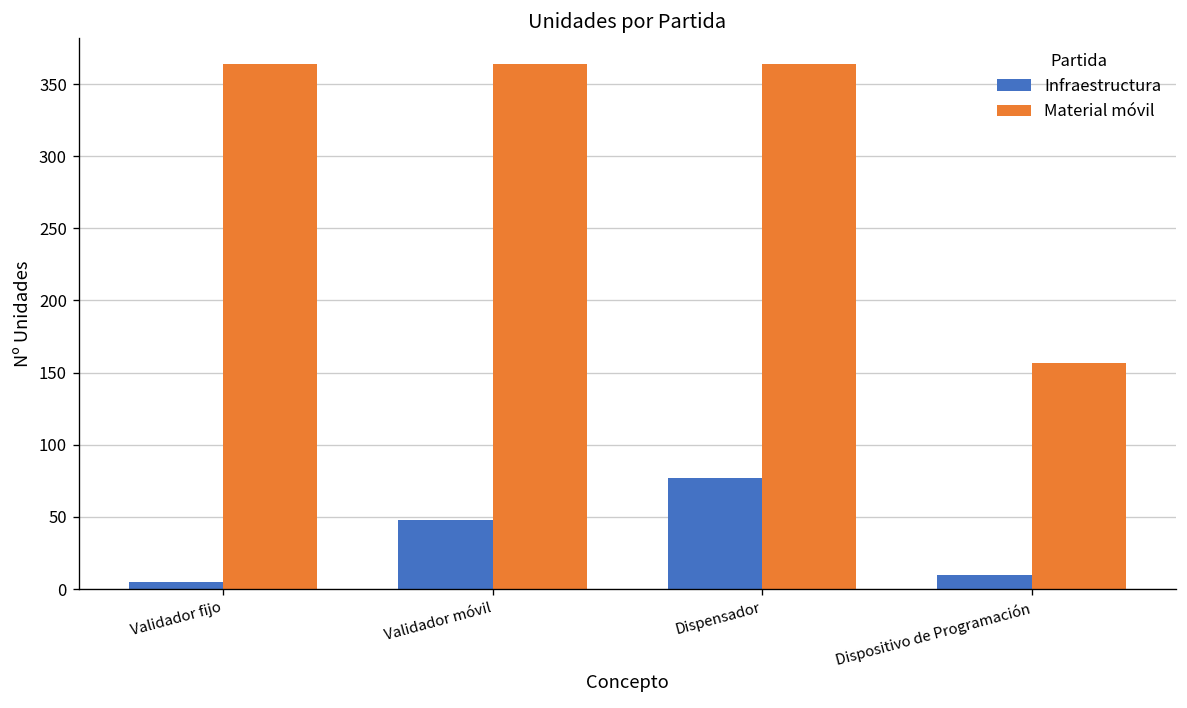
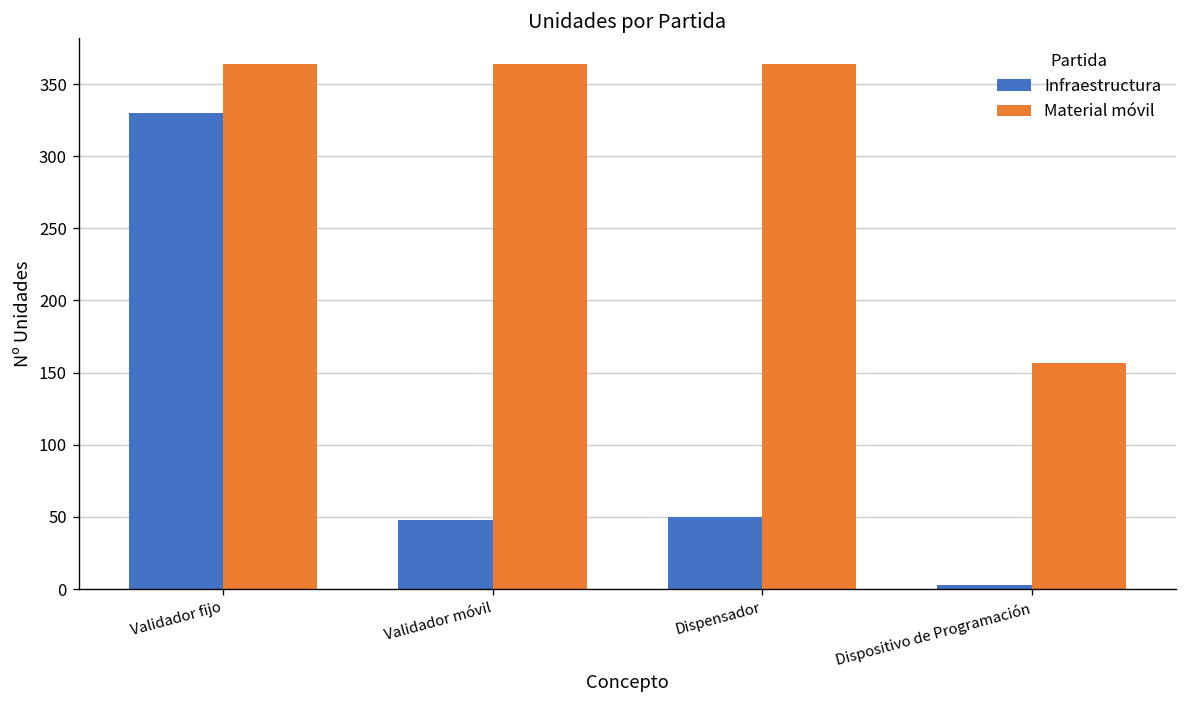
Infraestructura, Validador fijo: 5 -> 330
Infraestructura, Dispensador: 77 -> 50
Infraestructura, Dispositivo de Programación: 10 -> 3
